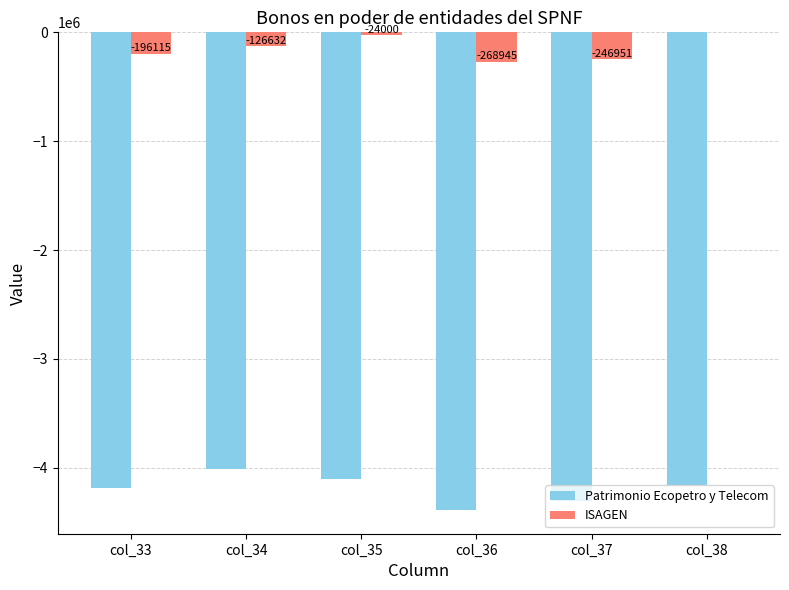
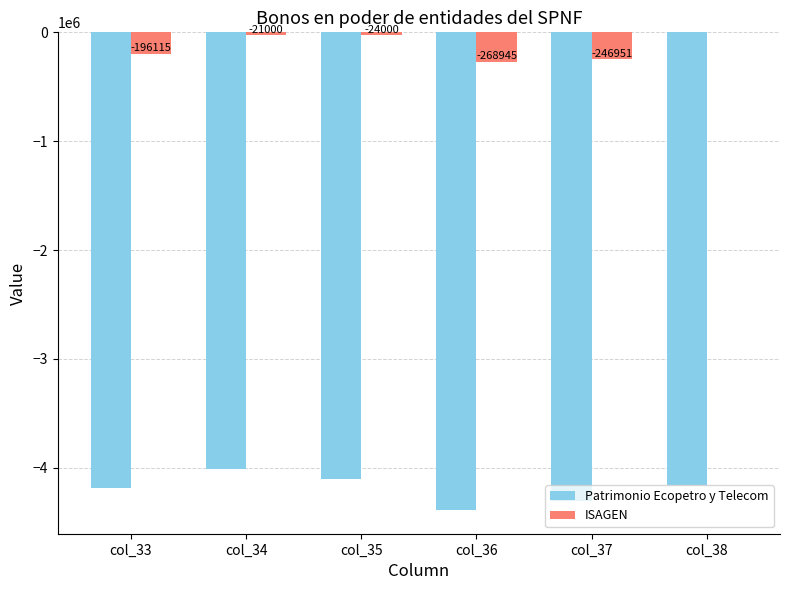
ISAGEN, col_34: -126632 -> -21000
